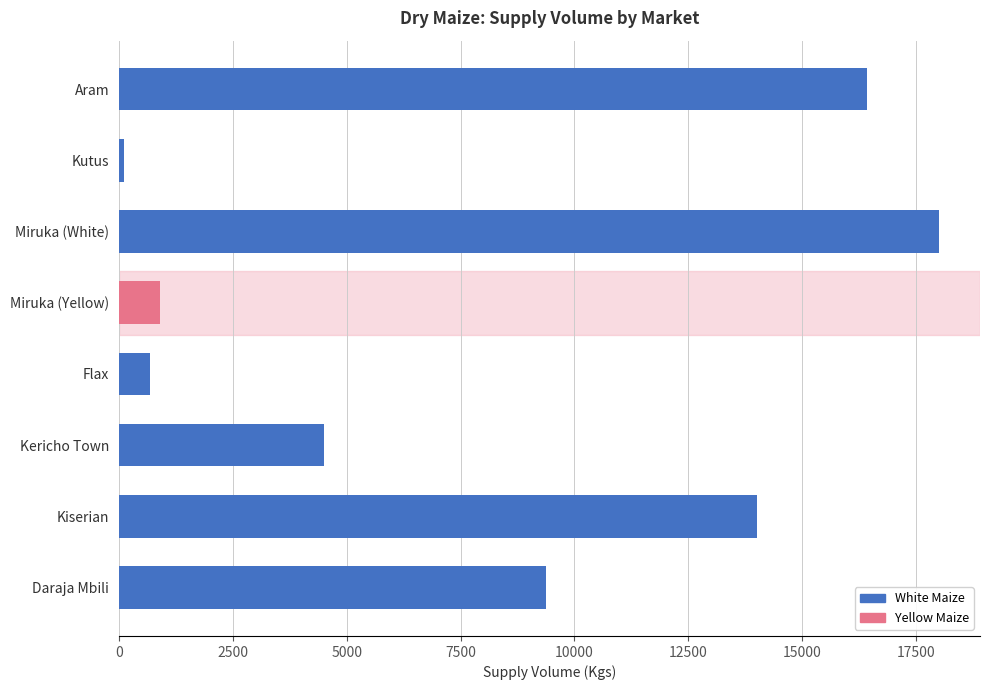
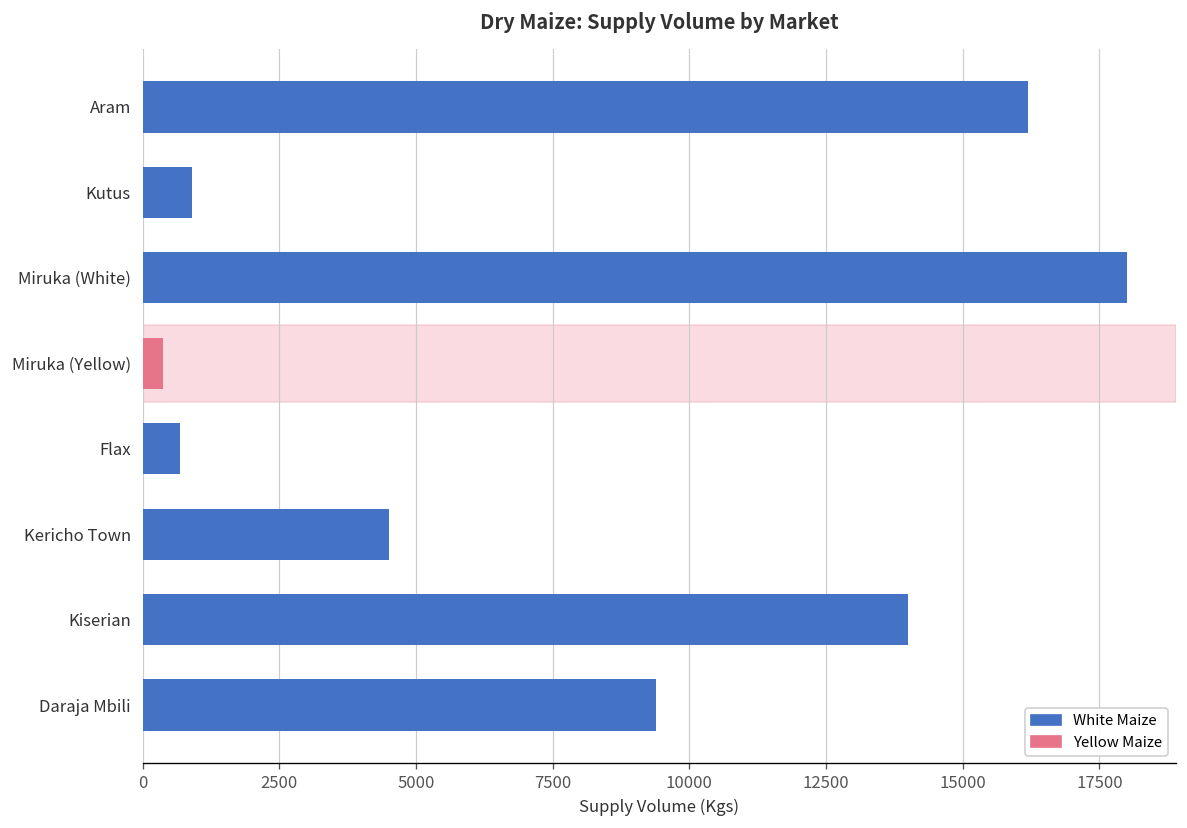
Aram: 16400 -> 16200
Kutus: 100 -> 900
Miruka (Yellow): 900 -> 400
